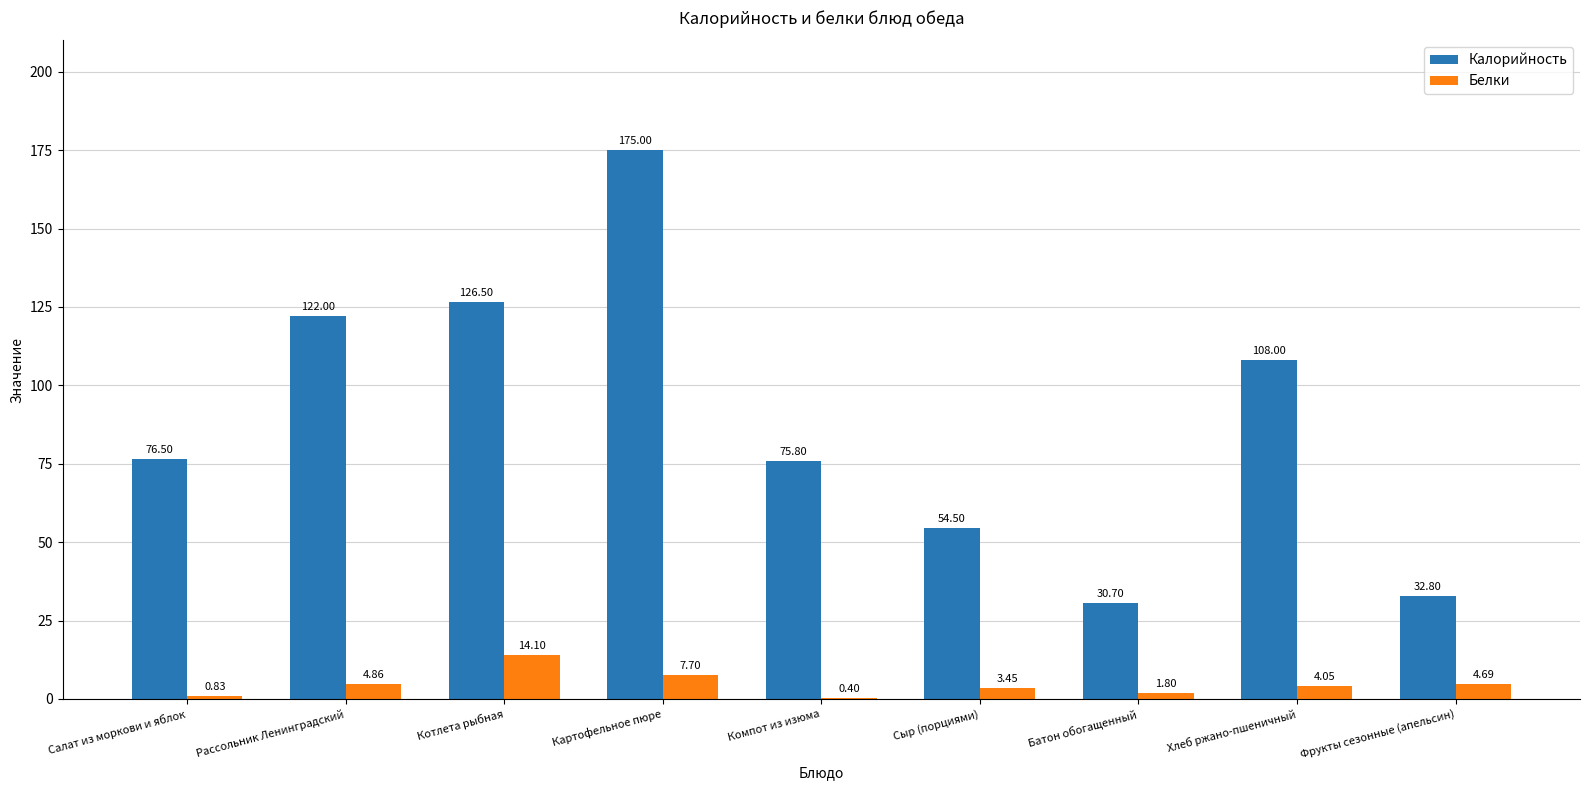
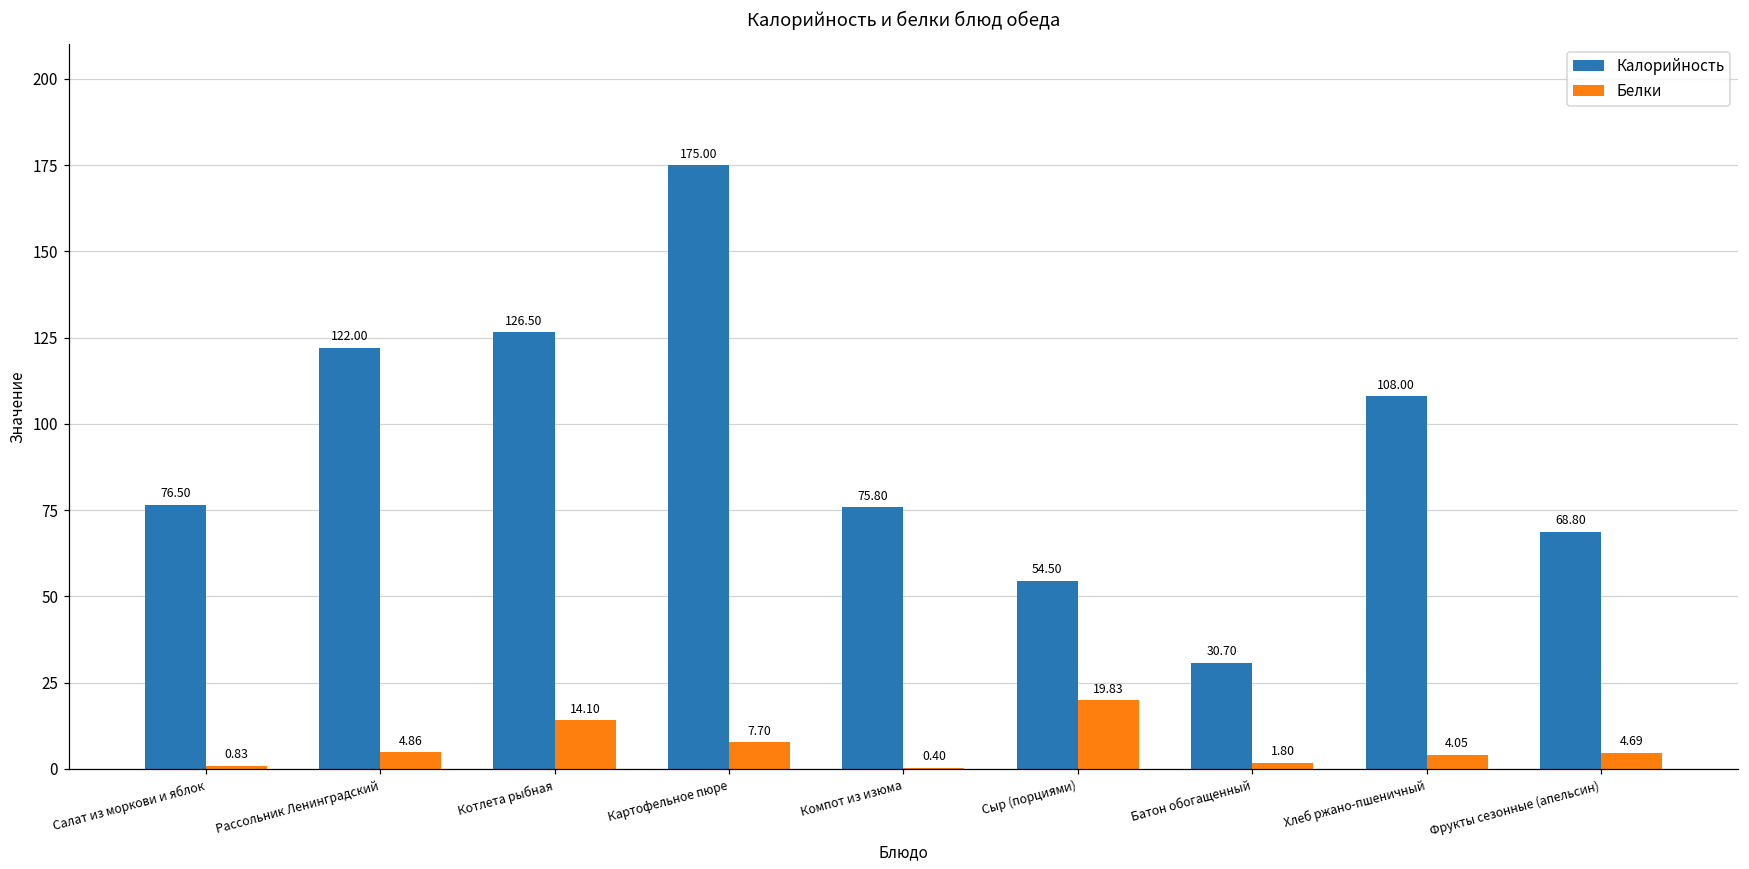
Белки, Сыр (порциями): 3.45 -> 19.83
Калорийность, Фрукты сезонные (апельсин): 32.80 -> 68.80
